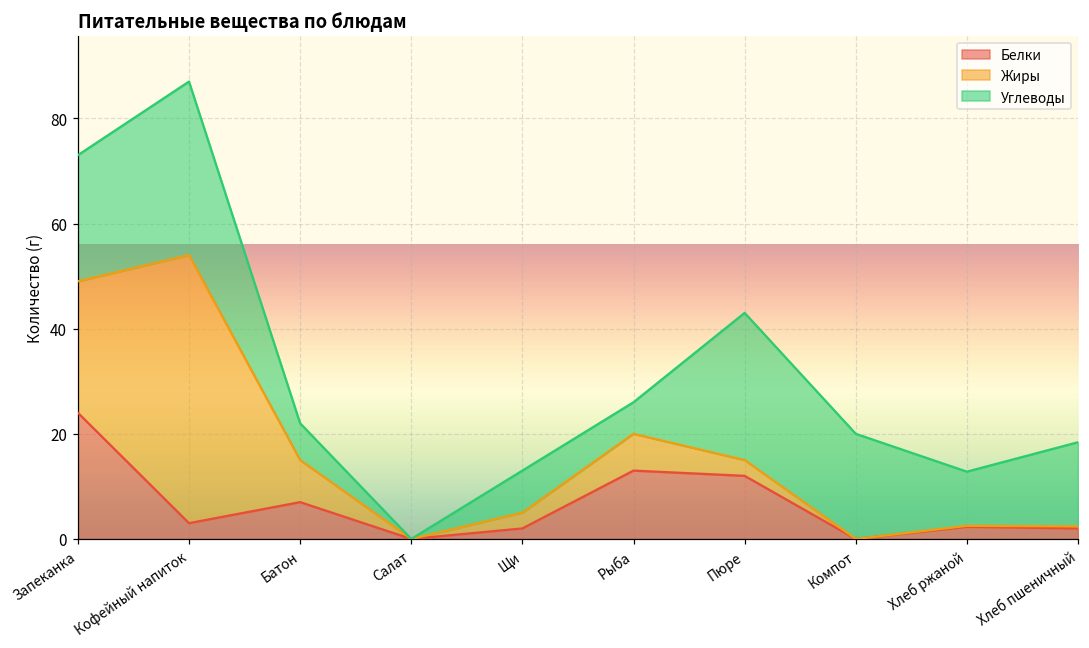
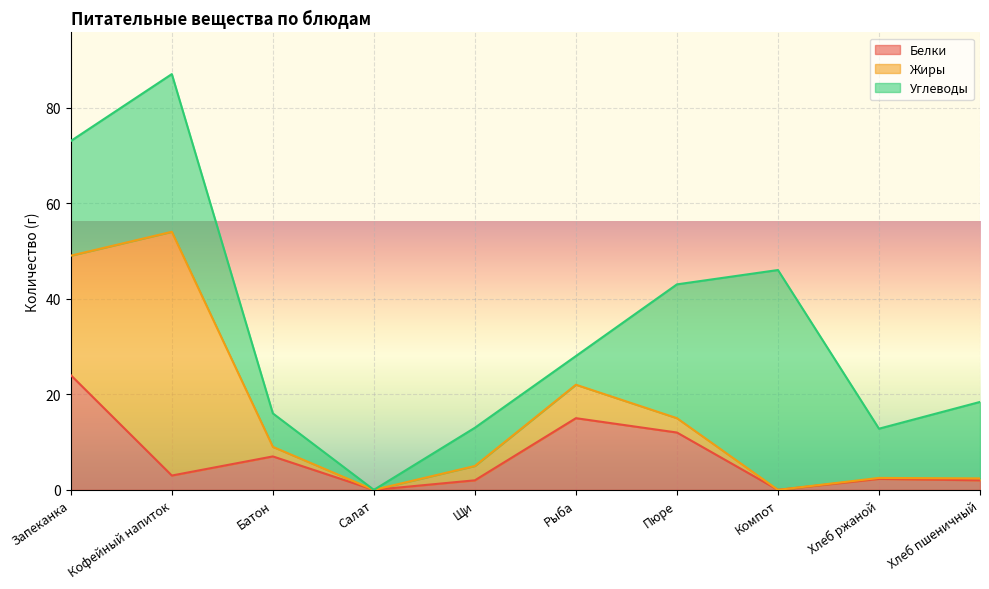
Жиры, Батон: 8 -> 2
Белки, Рыба: 13 -> 15
Углеводы, Компот: 20 -> 46
